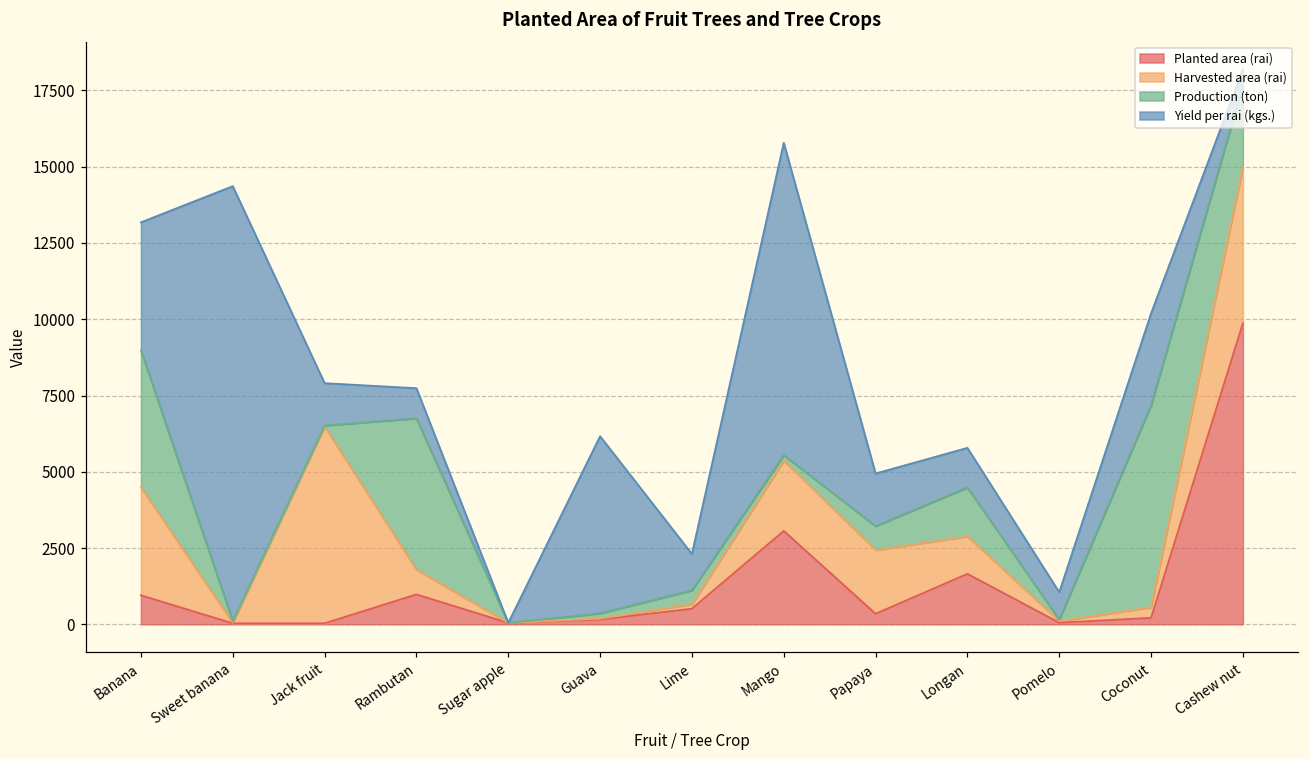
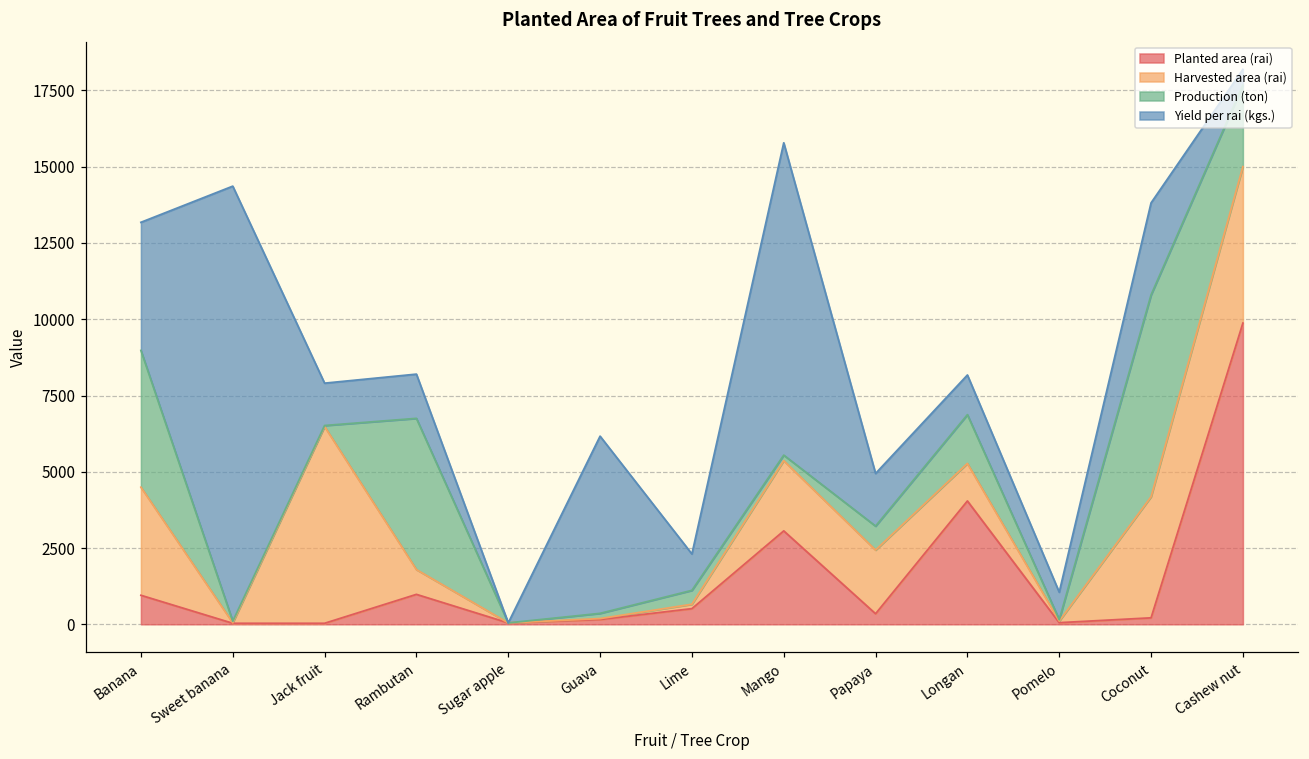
Yield per rai (kgs.), Rambutan: 1000 -> 1500
Planted area (rai), Longan: 1700 -> 4000
Harvested area (rai), Coconut: 400 -> 4000
